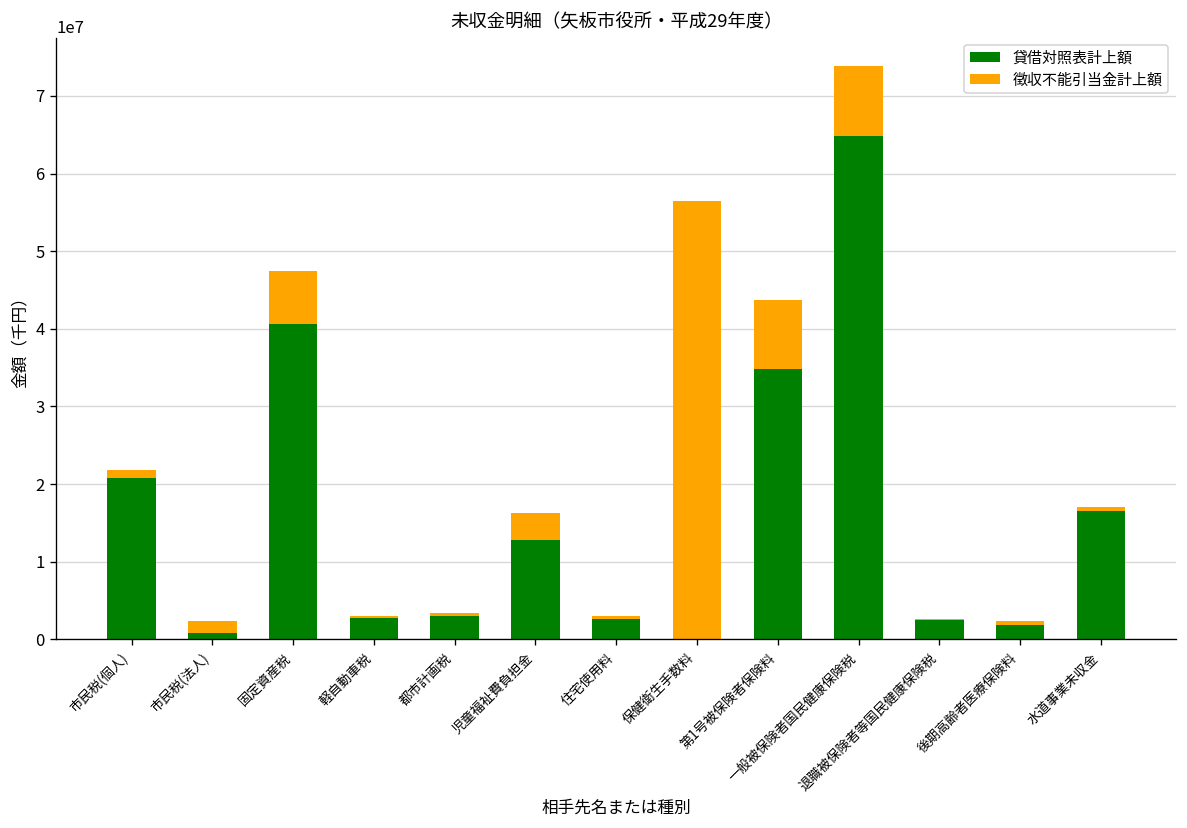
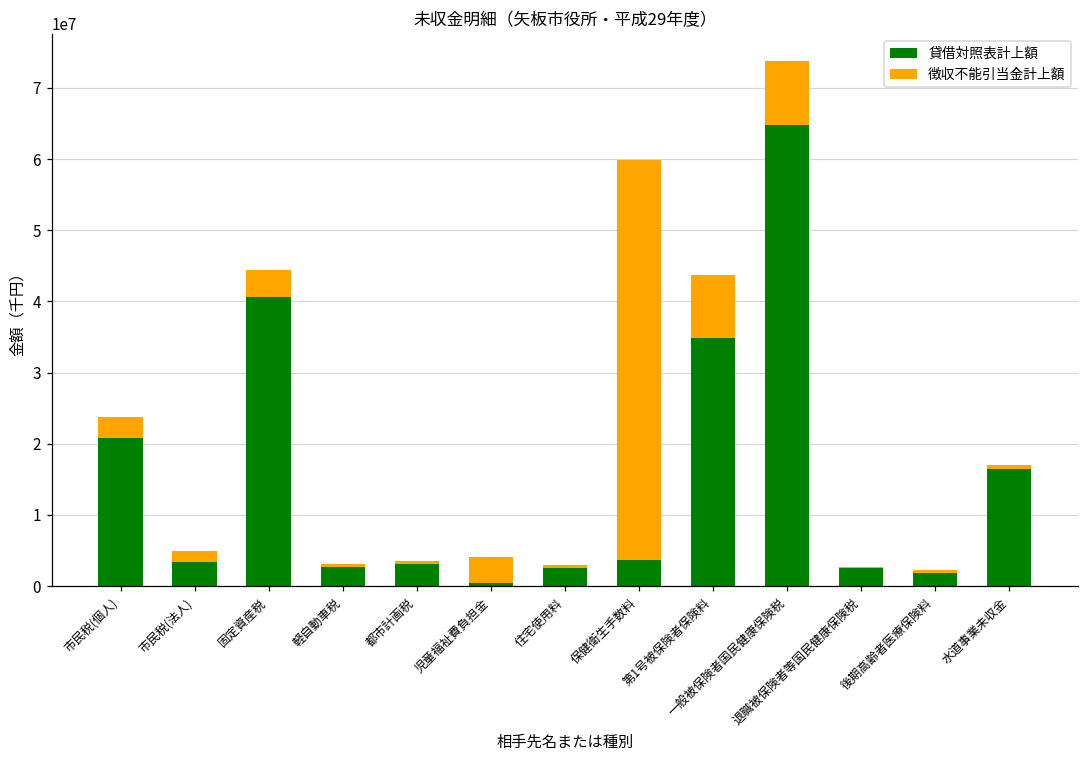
徴収不能引当金計上額, 市民税(個人): 1000000 -> 3000000
貸借対照表計上額, 市民税(法人): 1000000 -> 3000000
徴収不能引当金計上額, 固定資産税: 7000000 -> 4000000
貸借対照表計上額, 児童福祉費負担金: 13000000 -> 1000000
貸借対照表計上額, 保健衛生手数料: 0 -> 4000000
